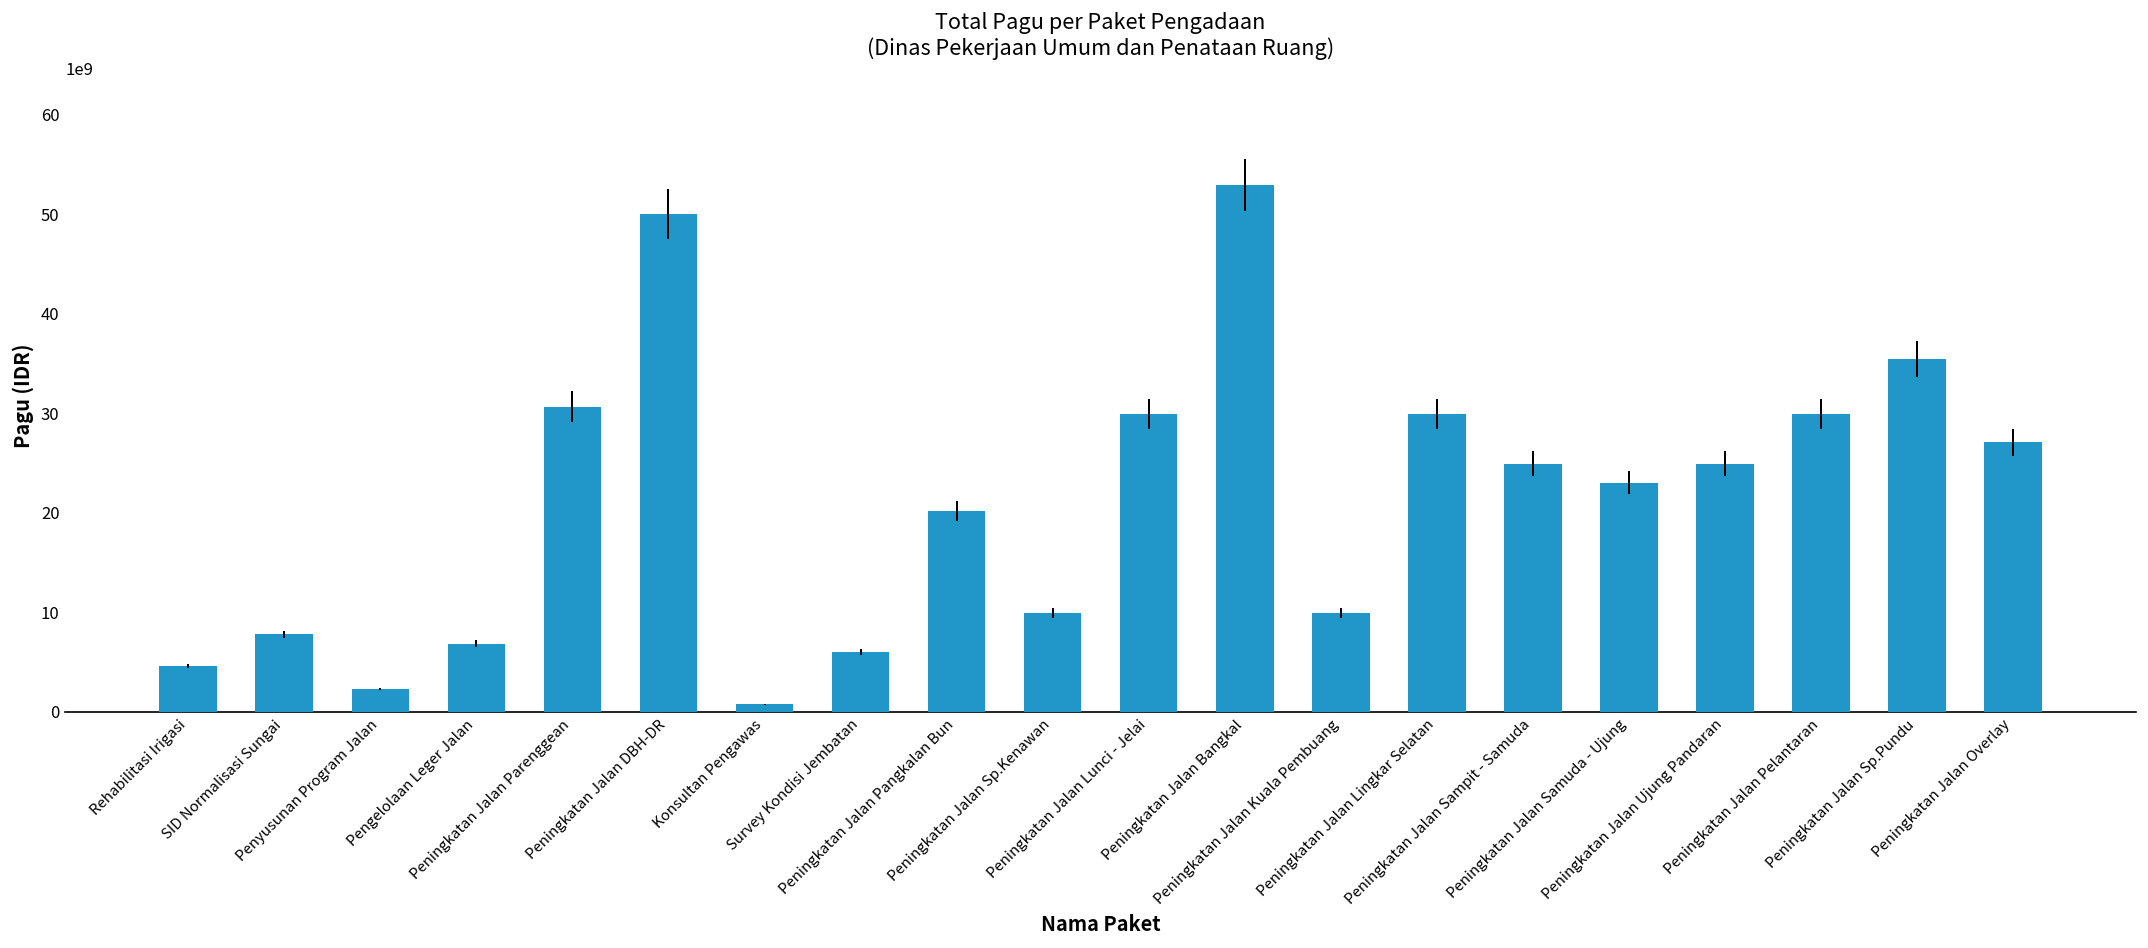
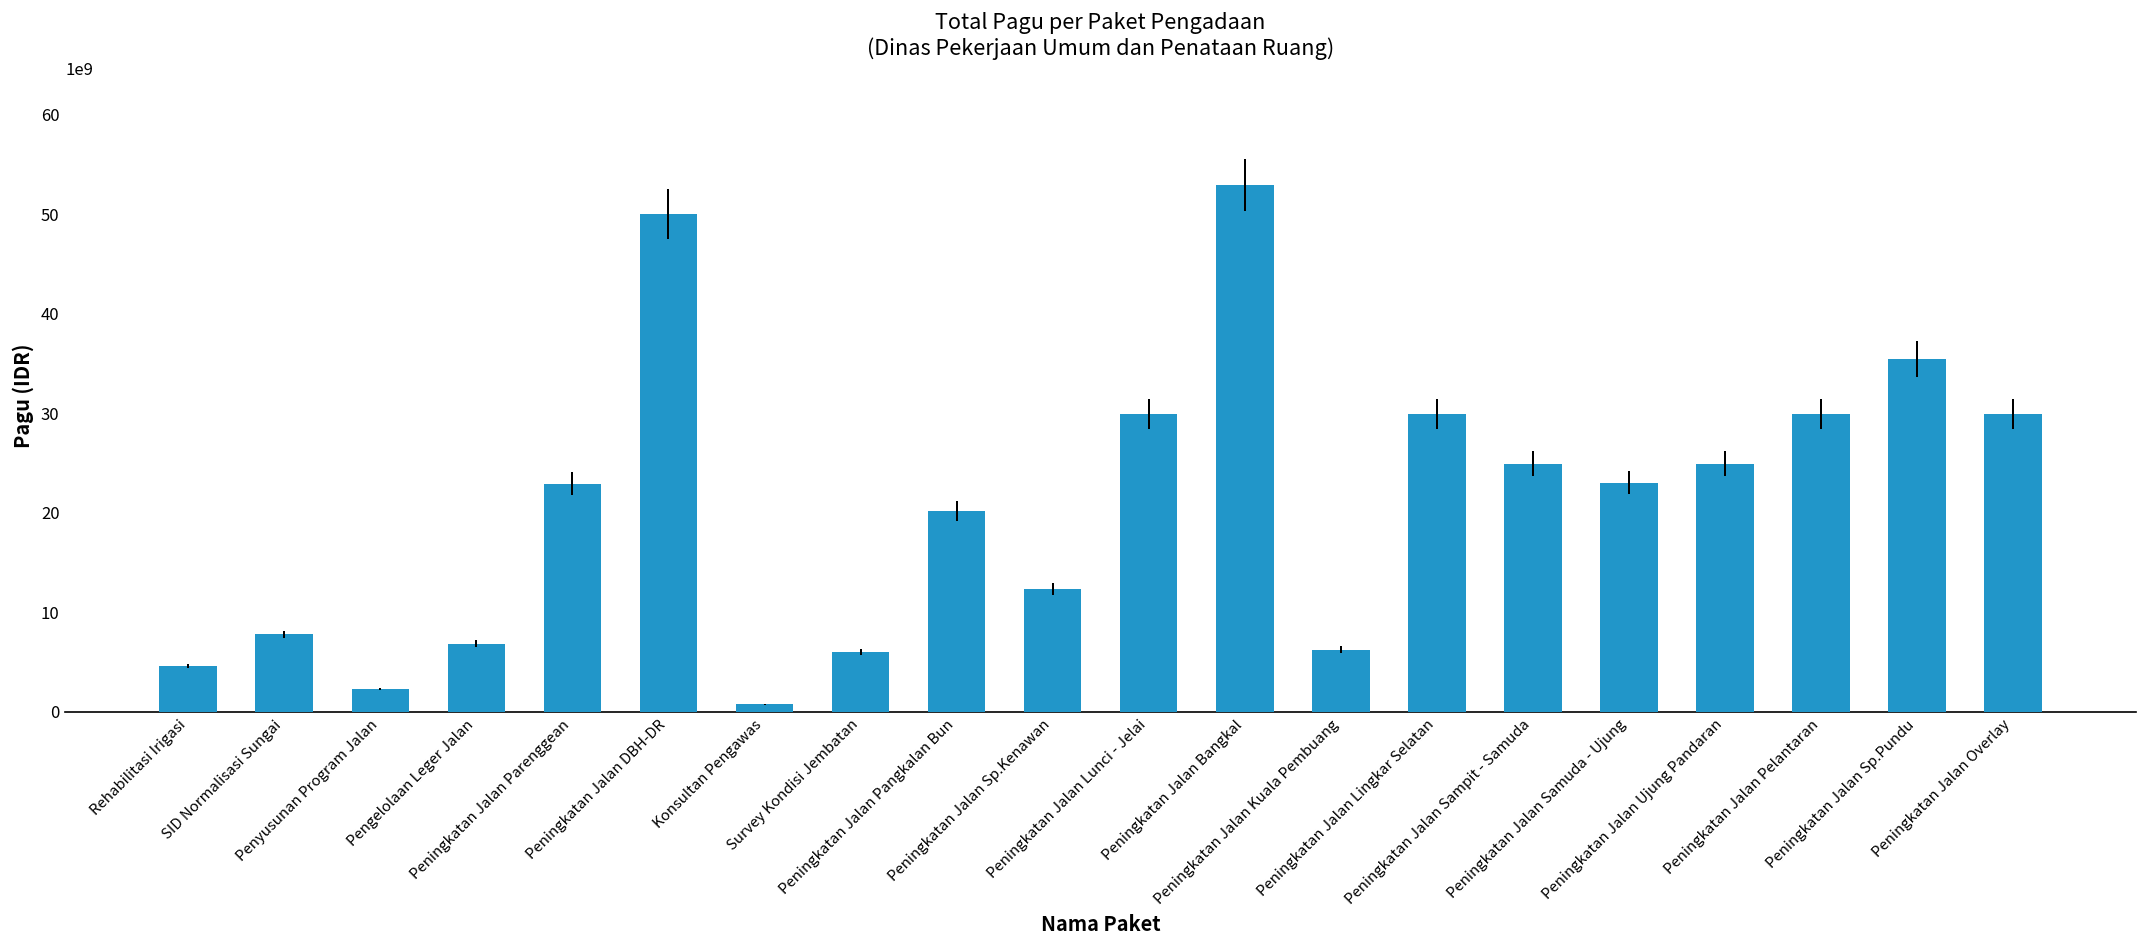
Peningkatan Jalan Parenggean: 31000000000 -> 23000000000
Peningkatan Jalan Sp.Kenawan: 10000000000 -> 12000000000
Peningkatan Jalan Kuala Pembuang: 10000000000 -> 6000000000
Peningkatan Jalan Overlay: 27000000000 -> 30000000000
